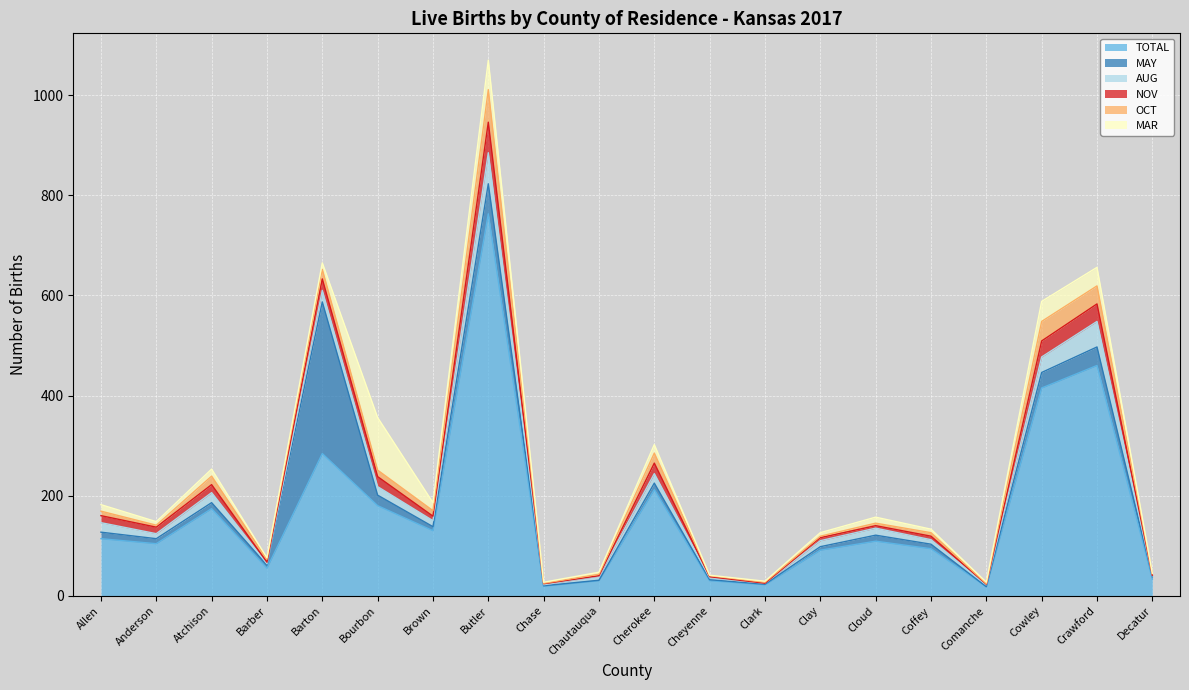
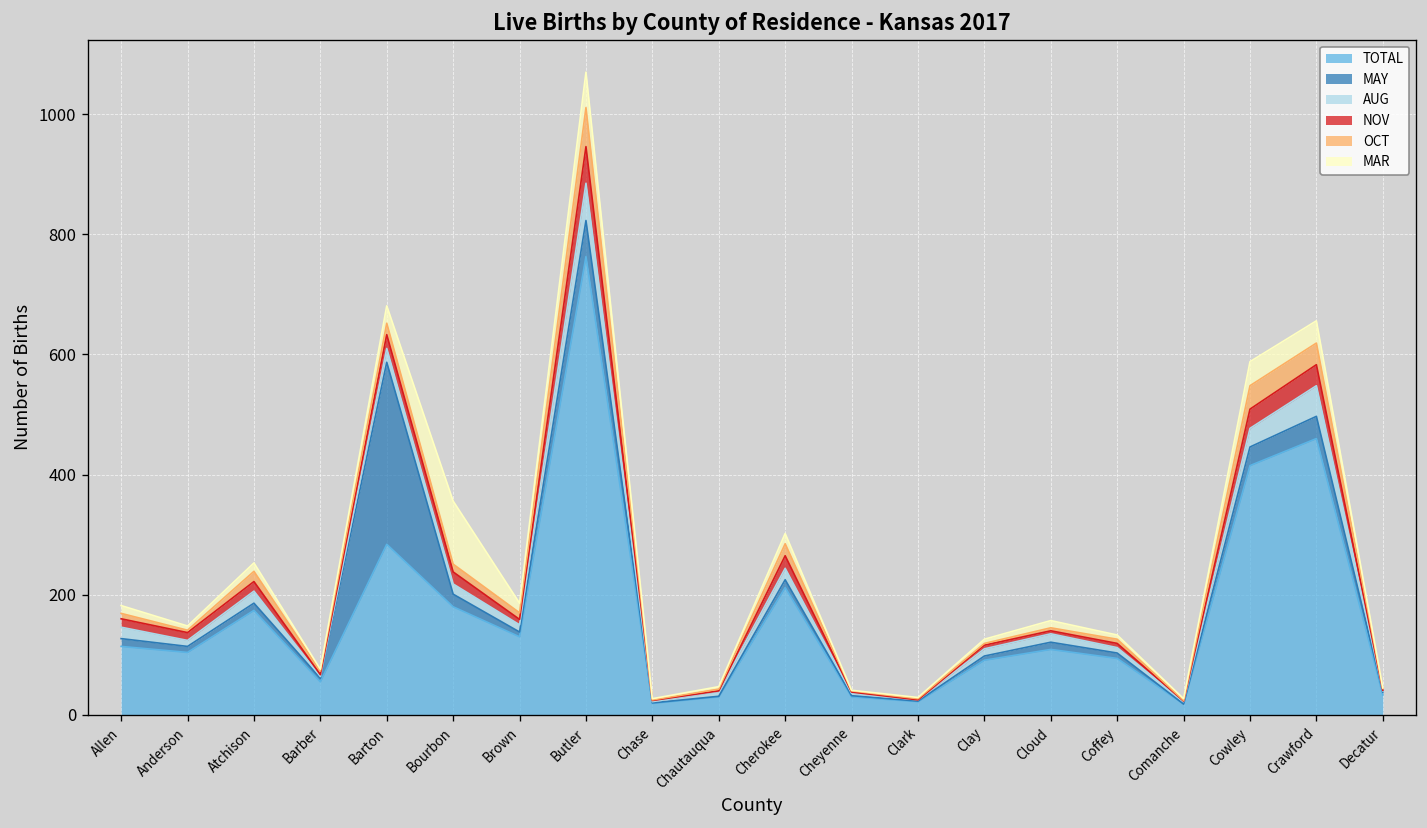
MAR, Barton: 10 -> 30
